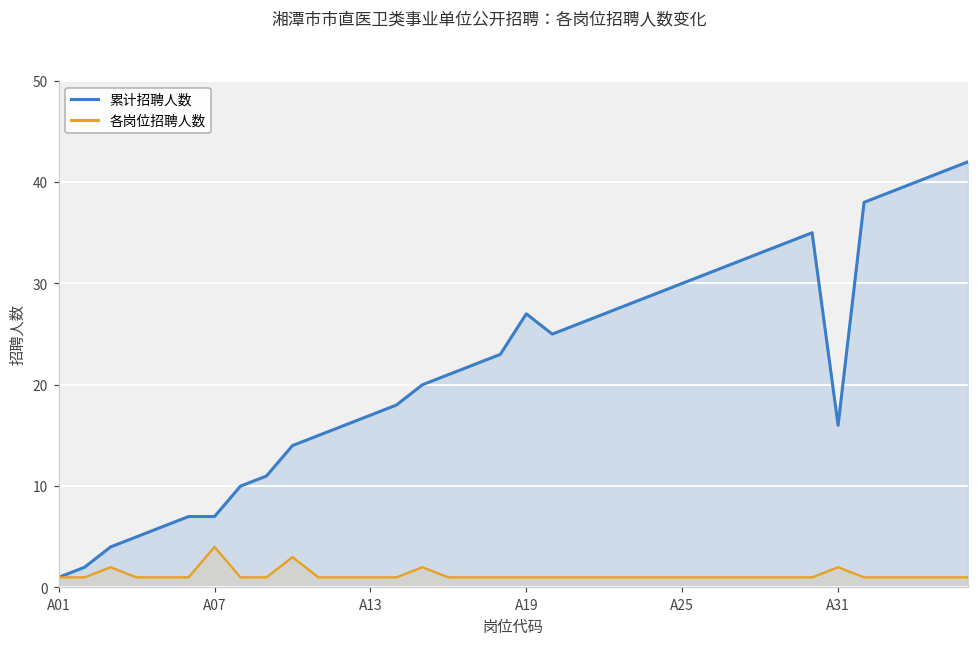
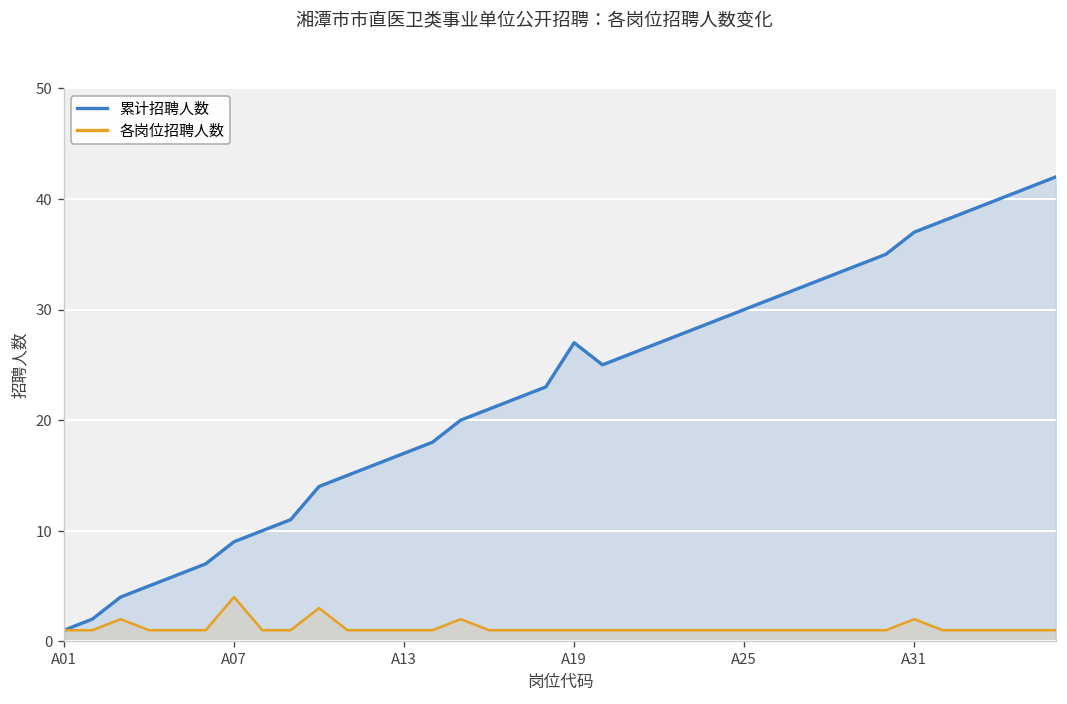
累计招聘人数, A07: 7 -> 9
累计招聘人数, A31: 16 -> 37
